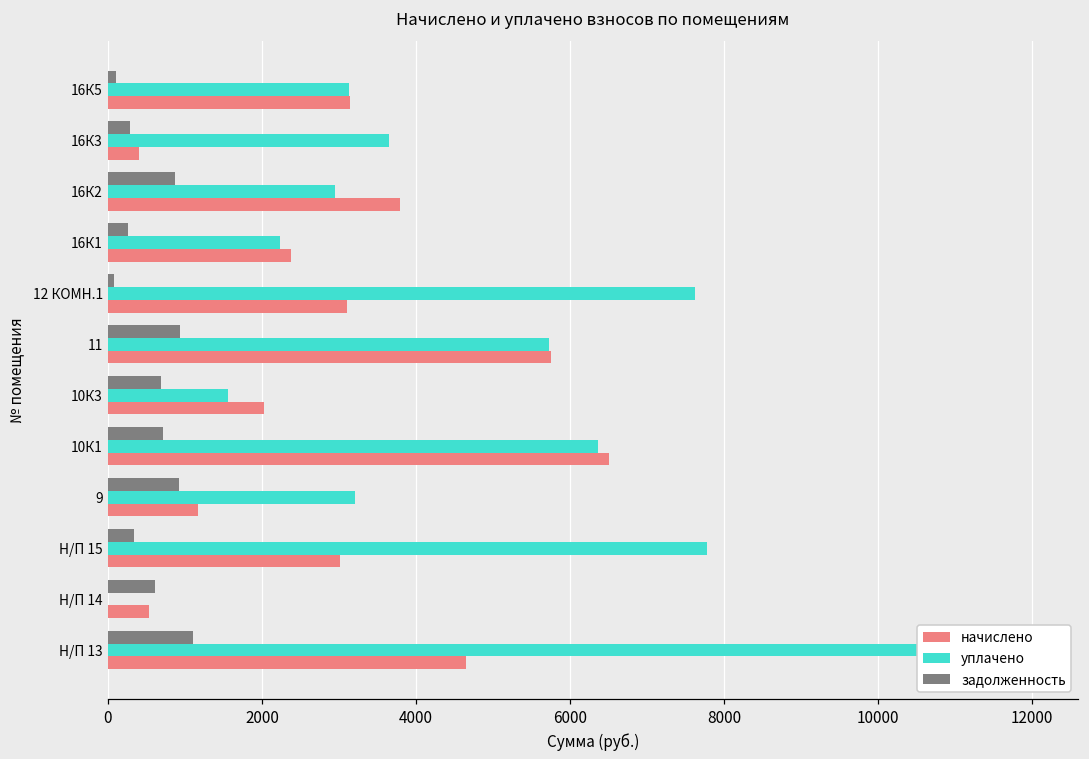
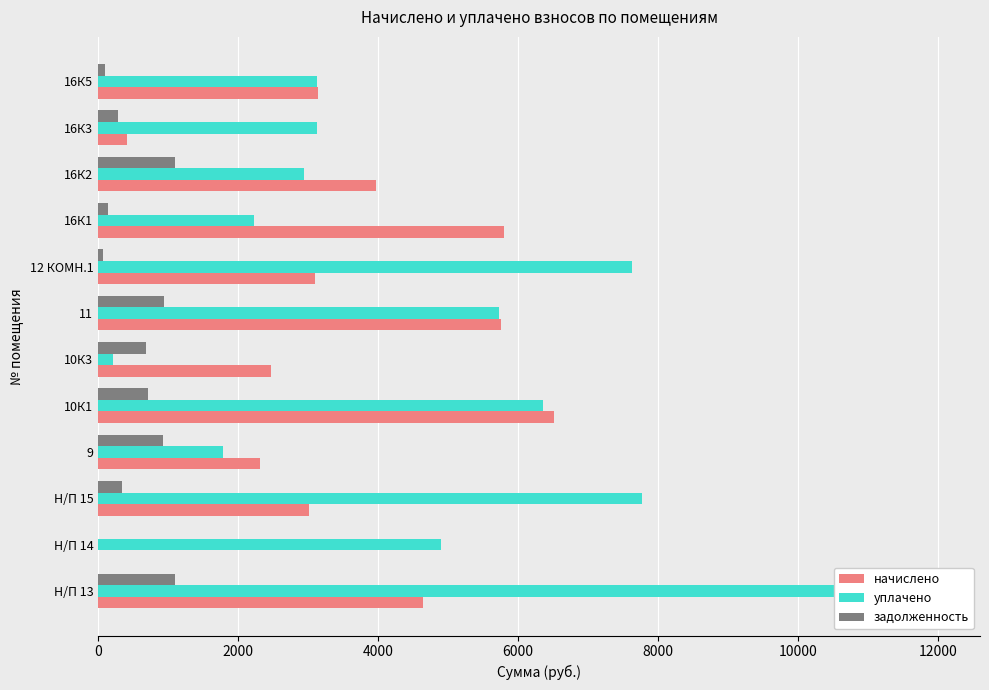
уплачено, 16К3: 3600 -> 3100
задолженность, 16К2: 900 -> 1100
начислено, 16К2: 3800 -> 4000
задолженность, 16К1: 300 -> 100
начислено, 16К1: 2400 -> 5800
уплачено, 10К3: 1600 -> 200
начислено, 10К3: 2000 -> 2500
уплачено, 9: 3200 -> 1800
начислено, 9: 1200 -> 2300
задолженность, Н/П 14: 600 -> 0
уплачено, Н/П 14: 0 -> 4900
начислено, Н/П 14: 500 -> 0
